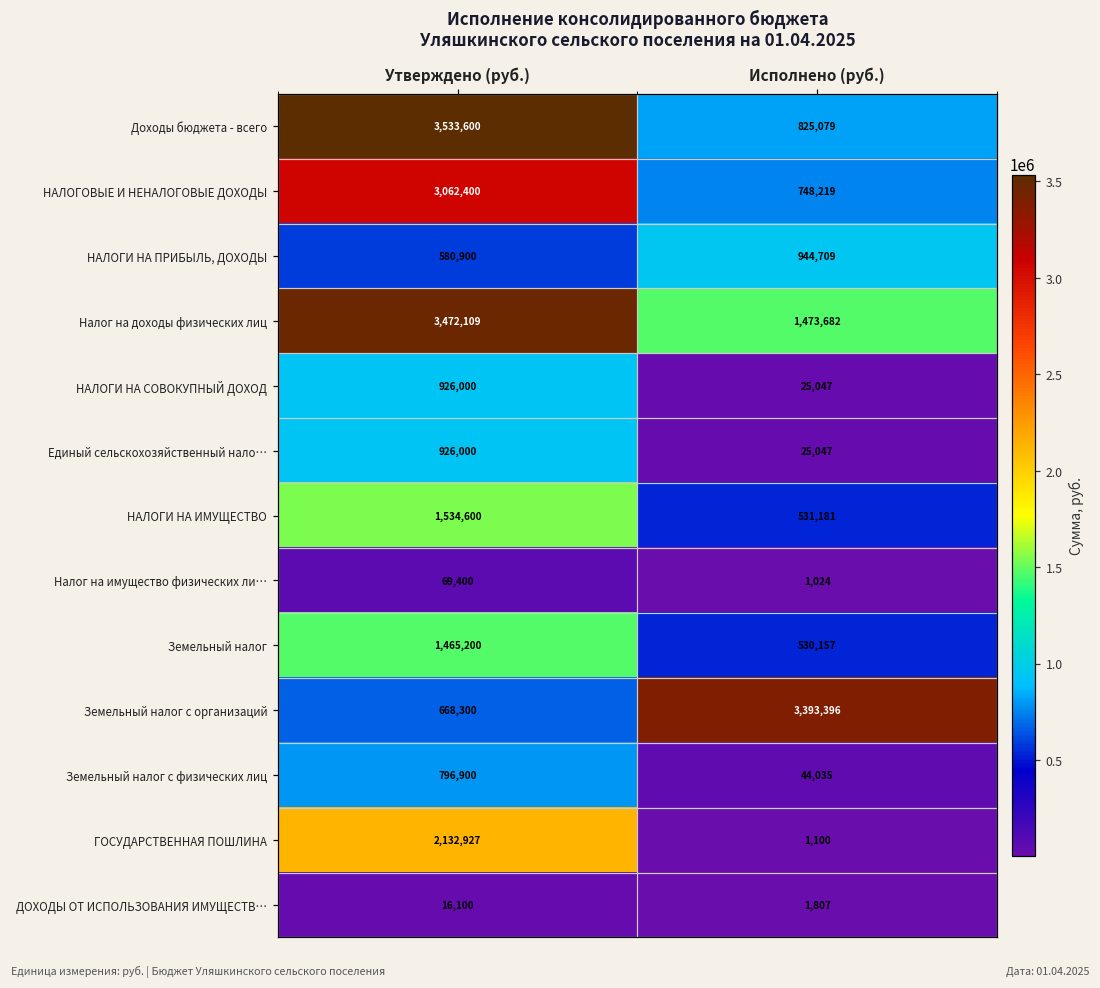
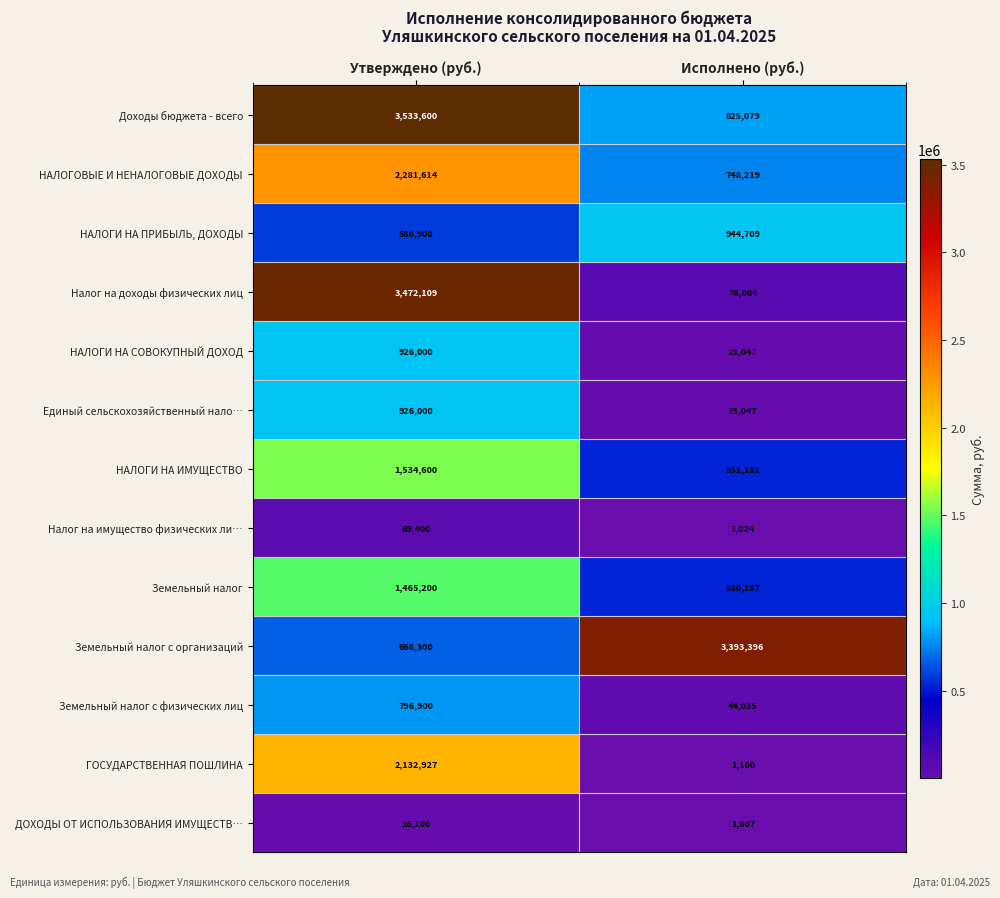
НАЛОГОВЫЕ И НЕНАЛОГОВЫЕ ДОХОДЫ, Утверждено (руб.): 3,062,400 -> 2,281,614
Налог на доходы физических лиц, Исполнено (руб.): 1,473,682 -> 76,084
